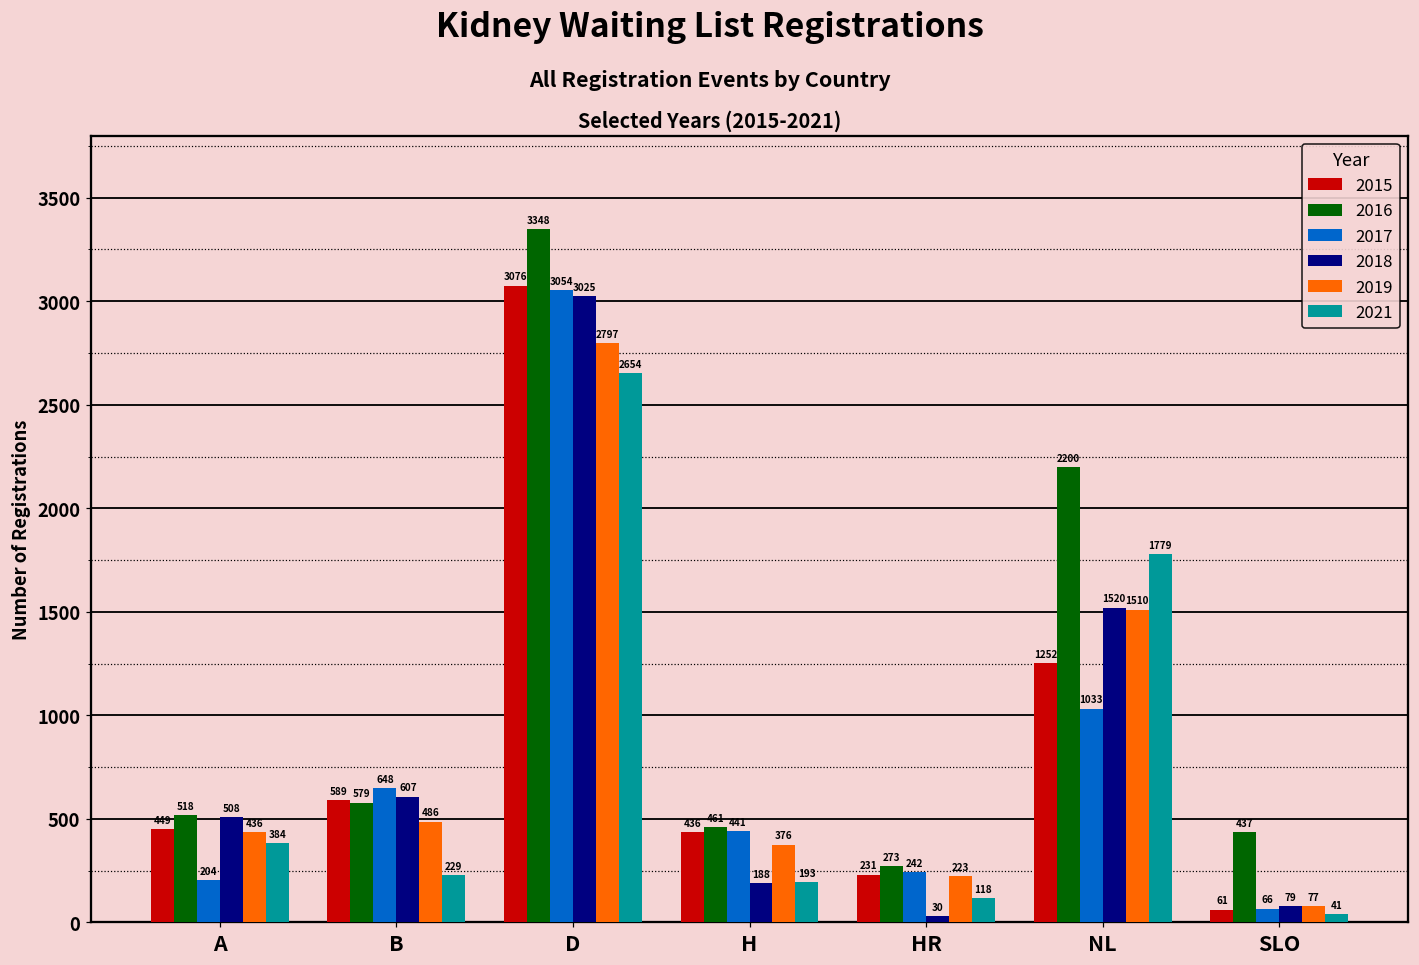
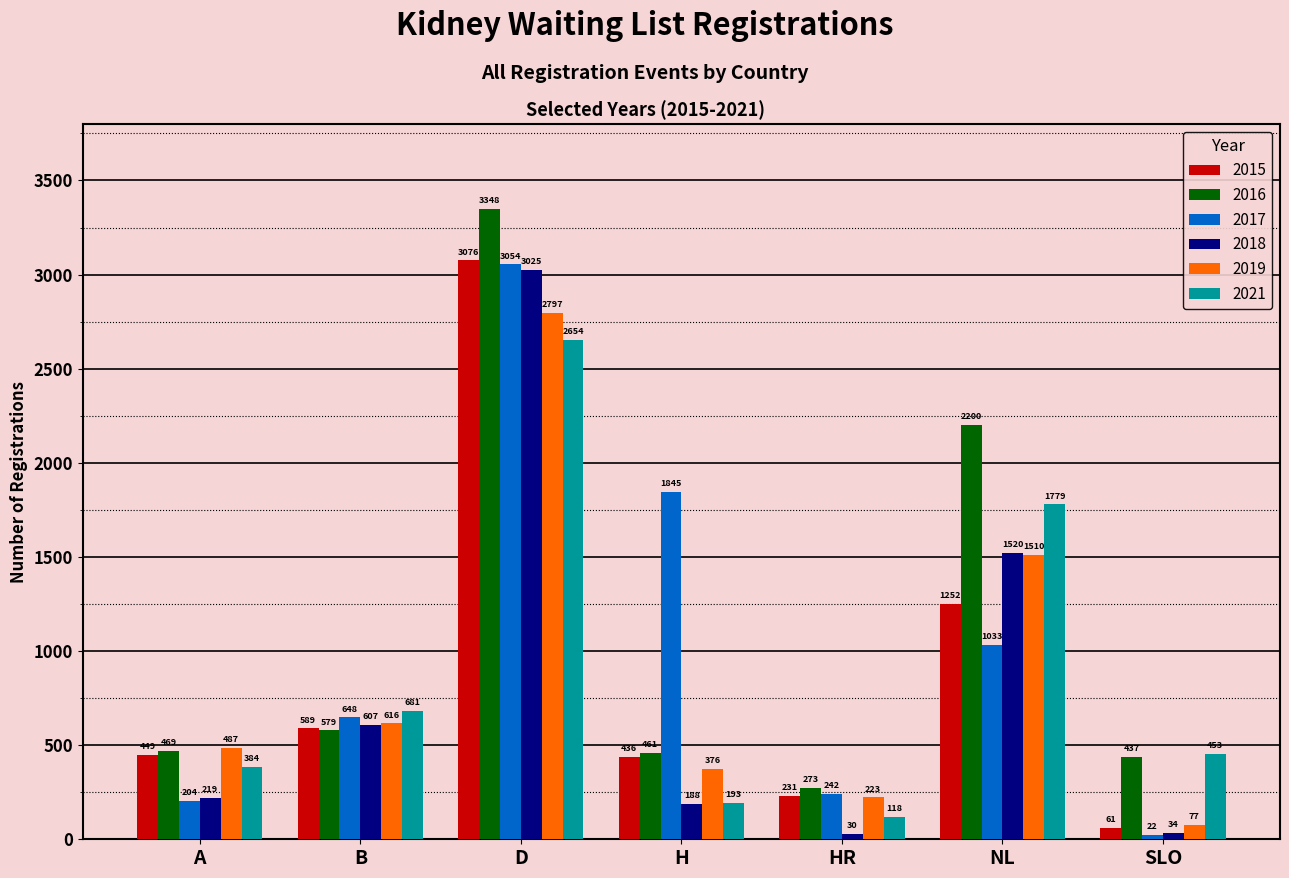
2016, A: 518 -> 469
2018, A: 508 -> 219
2019, A: 436 -> 487
2019, B: 486 -> 616
2021, B: 229 -> 681
2017, H: 441 -> 1845
2017, SLO: 66 -> 22
2018, SLO: 79 -> 34
2021, SLO: 41 -> 453
